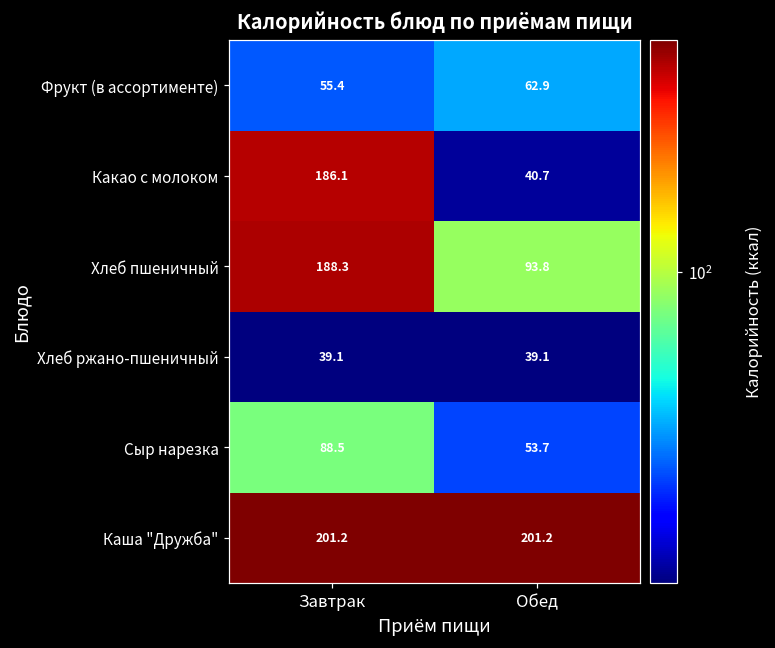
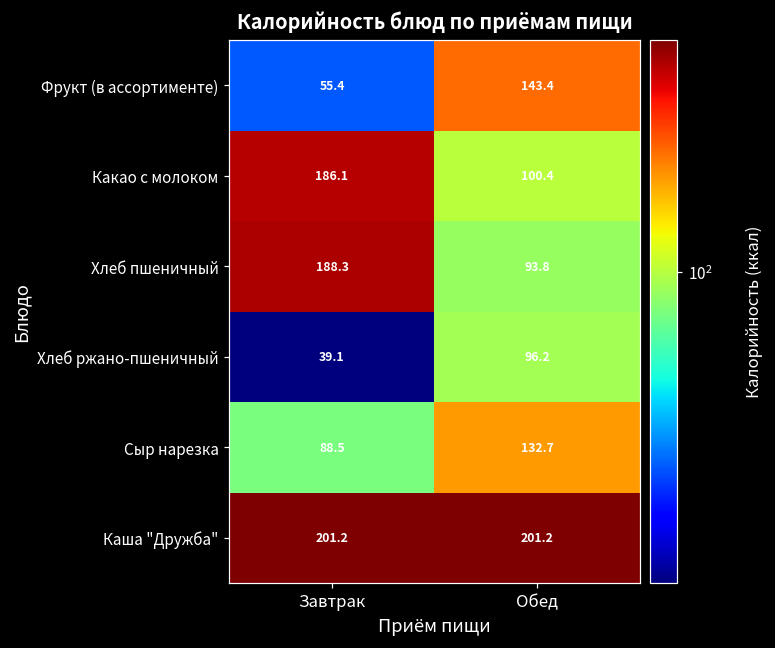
Фрукт (в ассортименте), Обед: 62.9 -> 143.4
Какао с молоком, Обед: 40.7 -> 100.4
Хлеб ржано-пшеничный, Обед: 39.1 -> 96.2
Сыр нарезка, Обед: 53.7 -> 132.7
